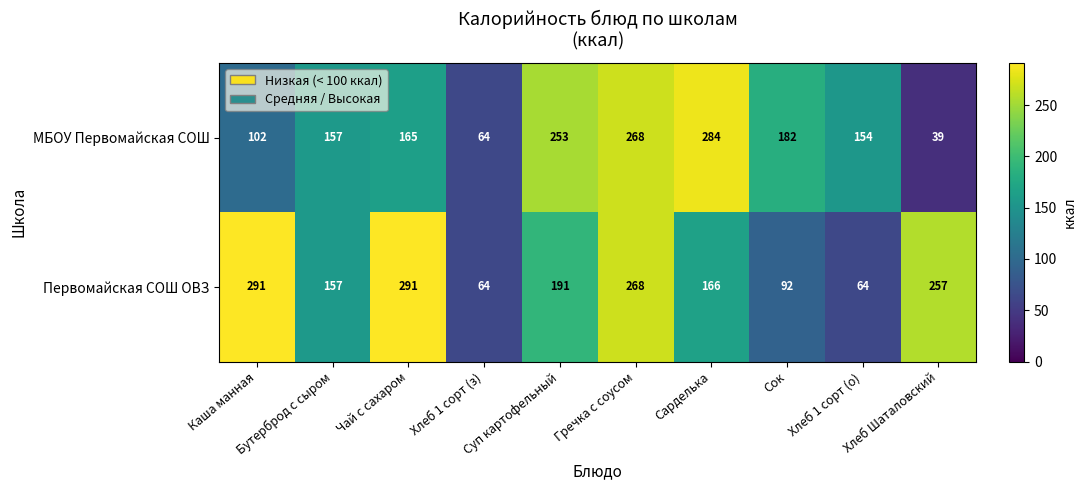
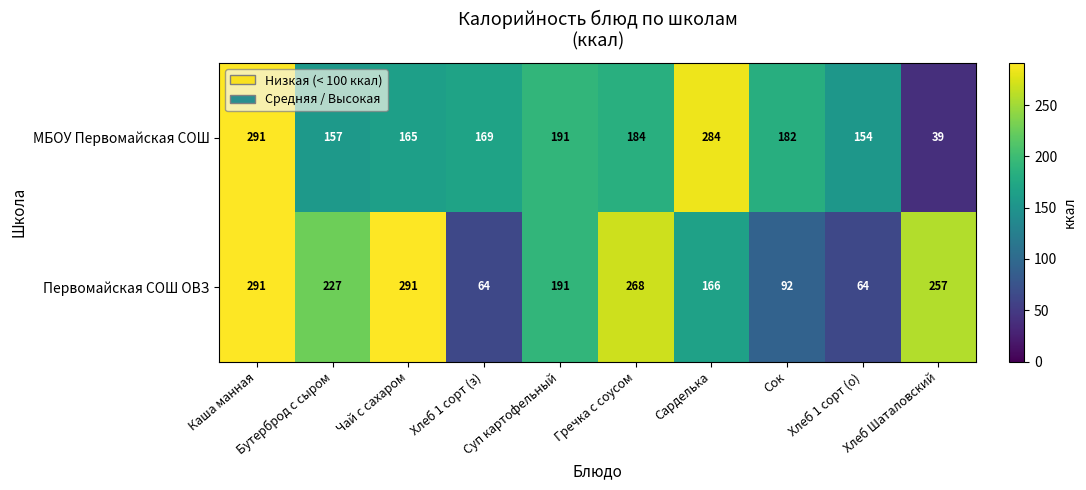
МБОУ Первомайская СОШ, Каша манная: 102 -> 291
МБОУ Первомайская СОШ, Хлеб 1 сорт (з): 64 -> 169
МБОУ Первомайская СОШ, Суп картофельный: 253 -> 191
МБОУ Первомайская СОШ, Гречка с соусом: 268 -> 184
Первомайская СОШ ОВЗ, Бутерброд с сыром: 157 -> 227
